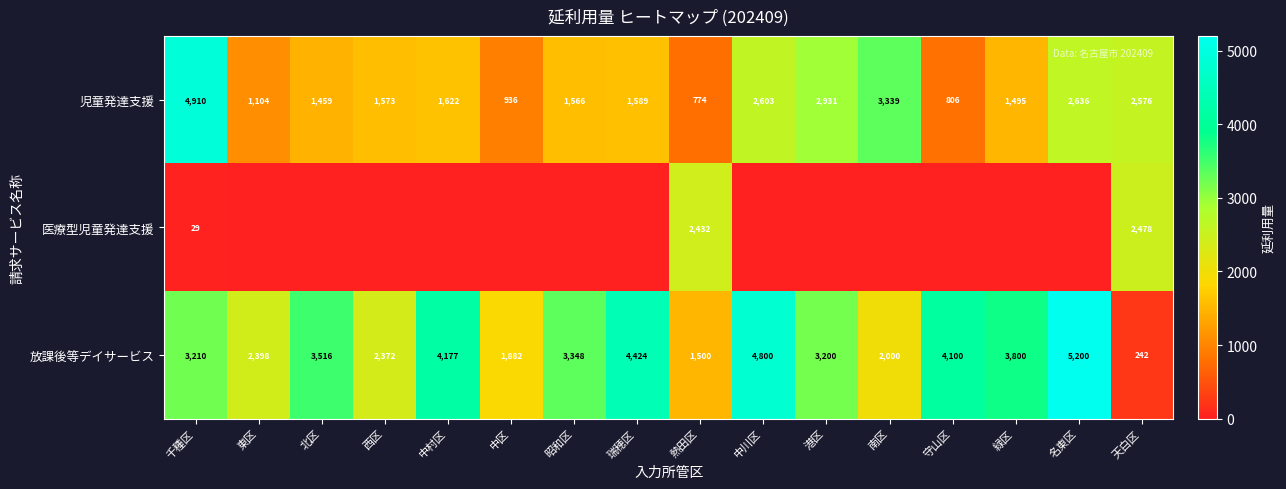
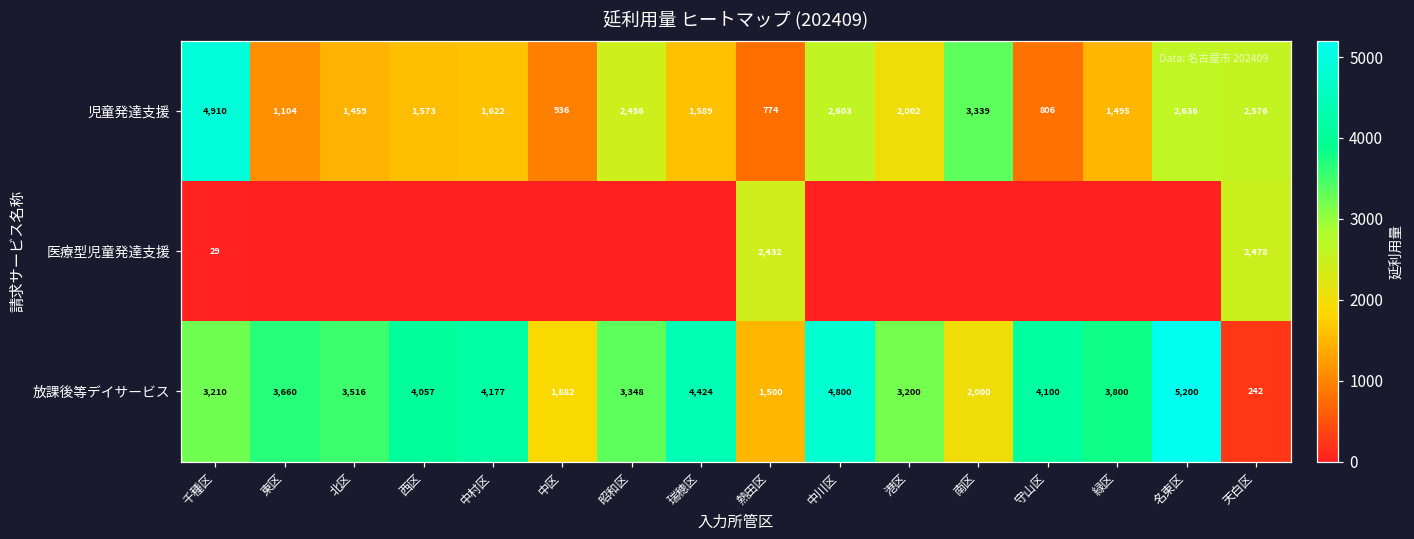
児童発達支援, 昭和区: 1,566 -> 2,456
児童発達支援, 港区: 2,931 -> 2,002
放課後等デイサービス, 東区: 2,398 -> 3,660
放課後等デイサービス, 西区: 2,372 -> 4,057
